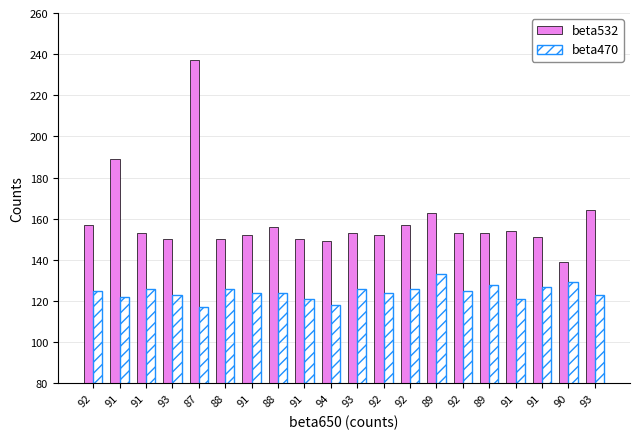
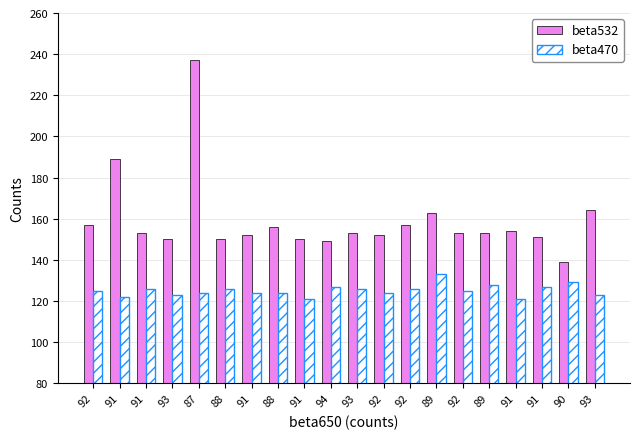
beta470, 87: 117 -> 124
beta470, 94: 118 -> 127
